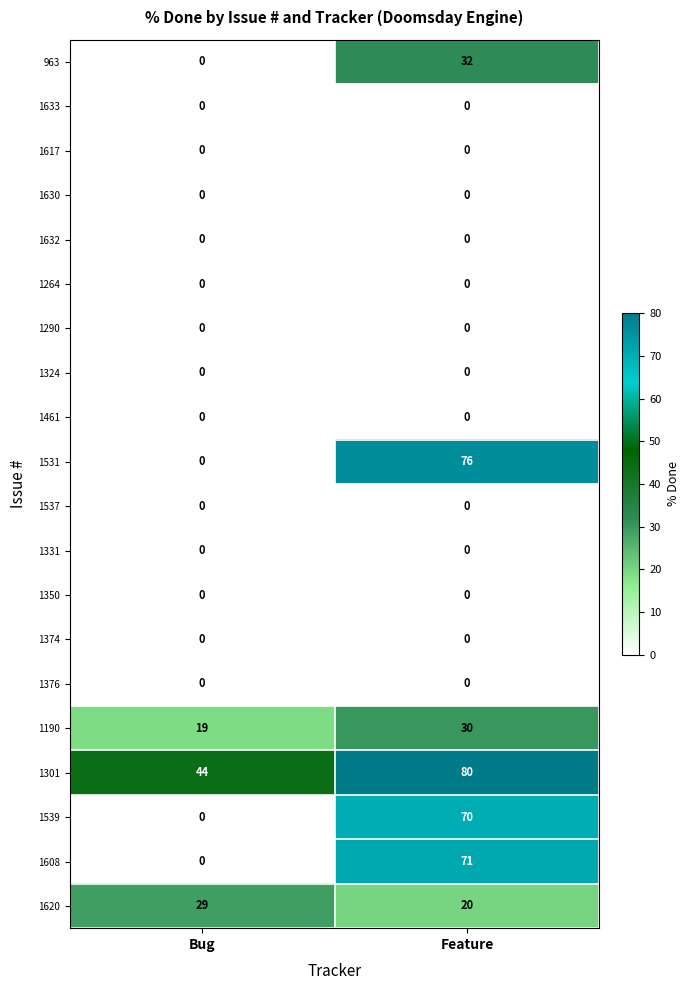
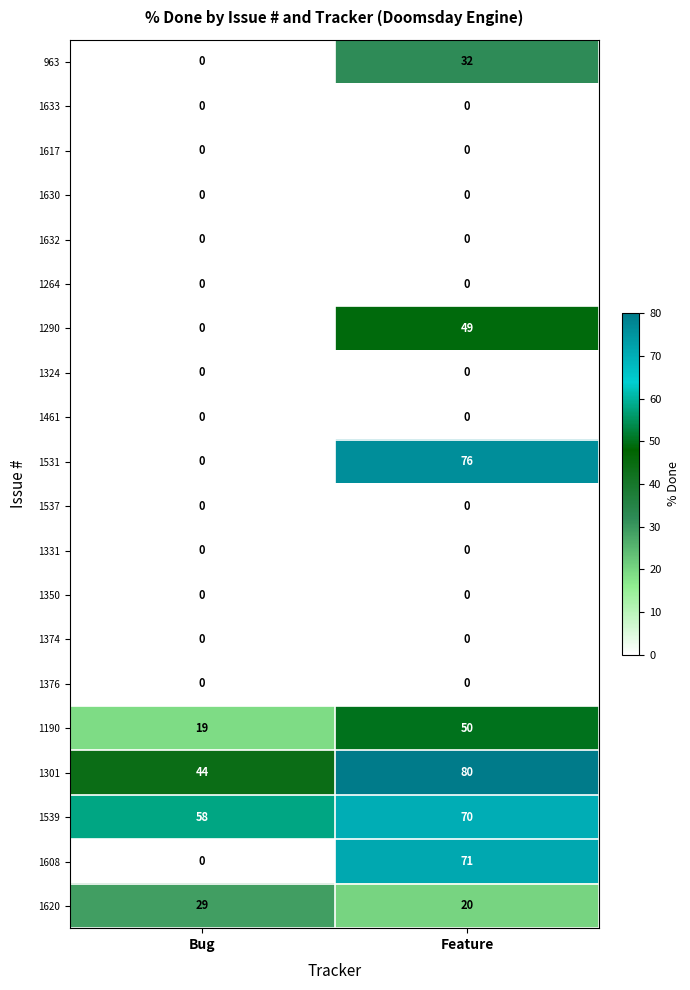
1290, Feature: 0 -> 49
1190, Feature: 30 -> 50
1539, Bug: 0 -> 58
